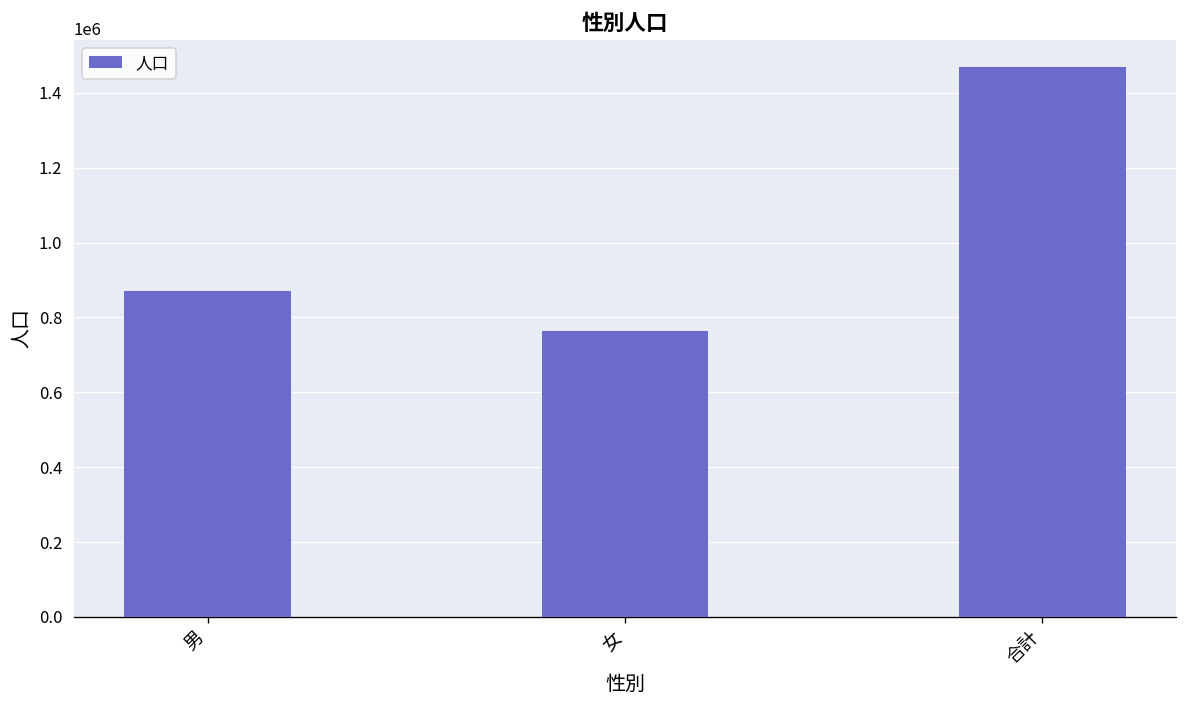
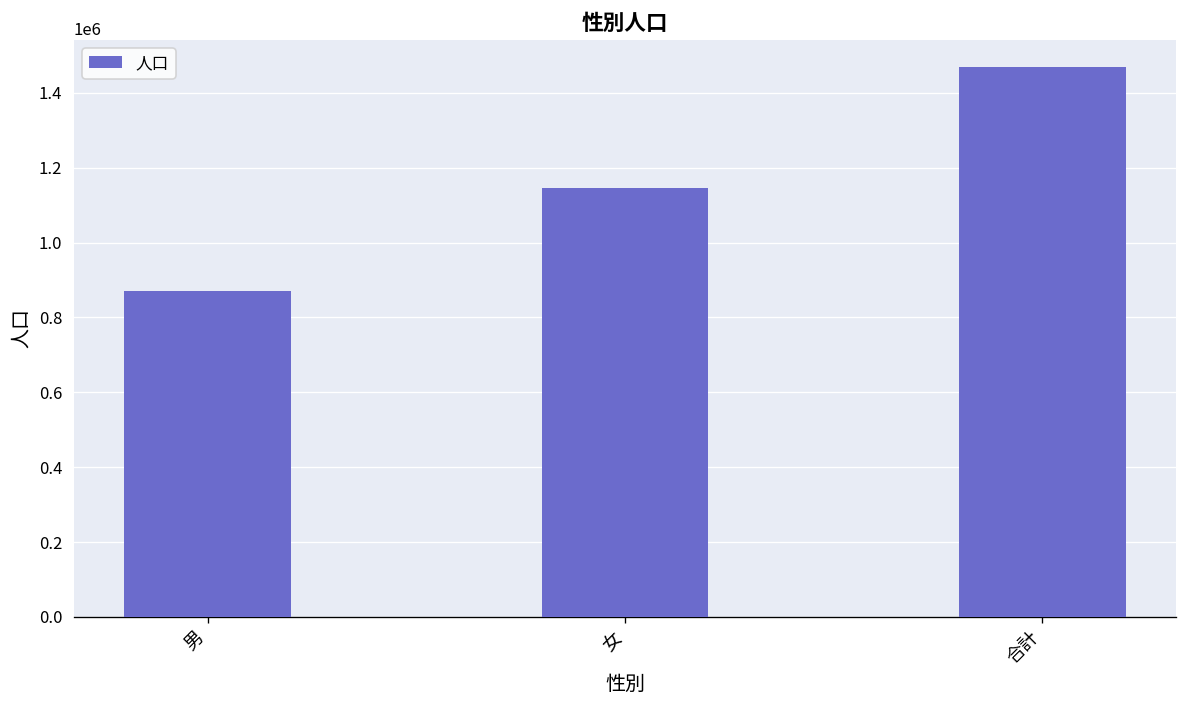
女: 760000 -> 1140000
